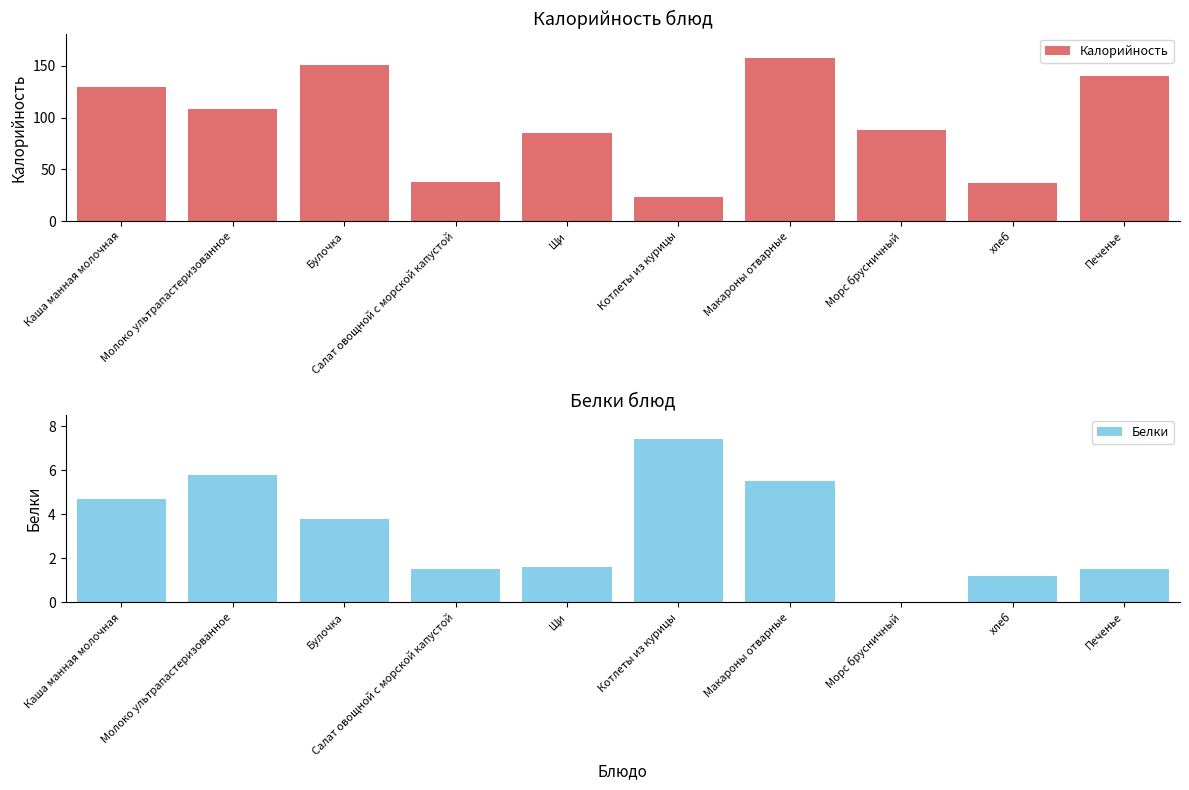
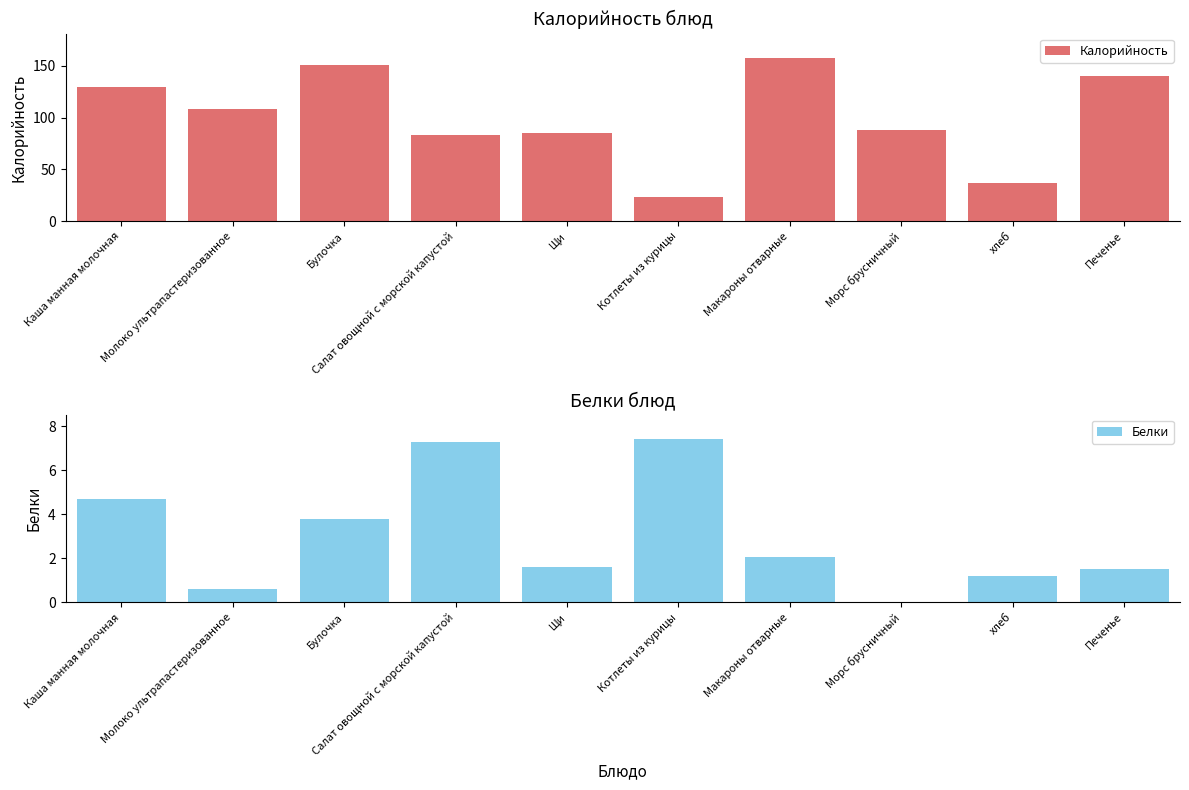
Калорийность блюд, Салат овощной с морской капустой: 38 -> 83
Белки блюд, Молоко ультрапастеризованное: 5.8 -> 0.6
Белки блюд, Салат овощной с морской капустой: 1.5 -> 7.3
Белки блюд, Макароны отварные: 5.5 -> 2.0
